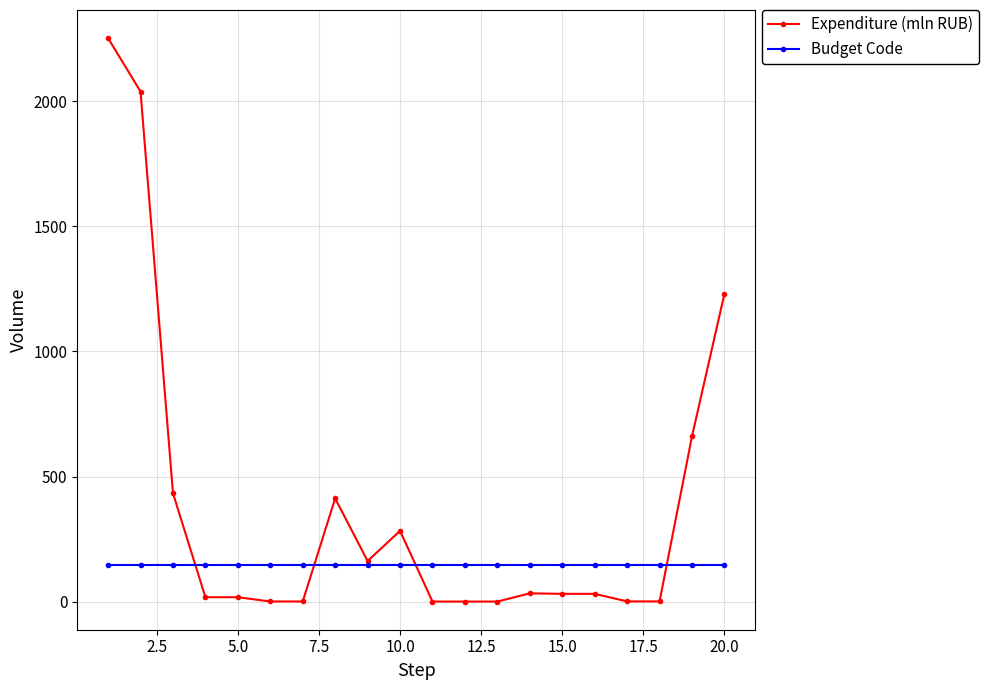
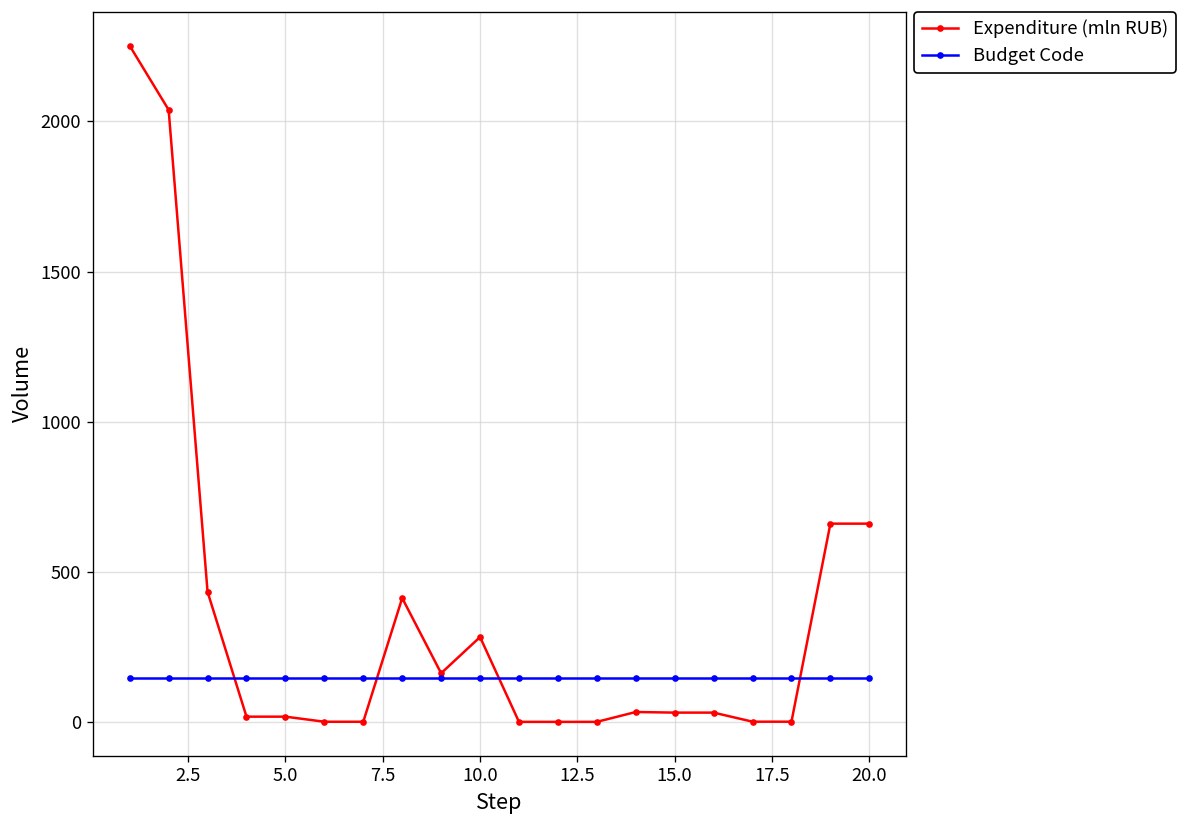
Expenditure (mln RUB), 20.0: 1230 -> 660
